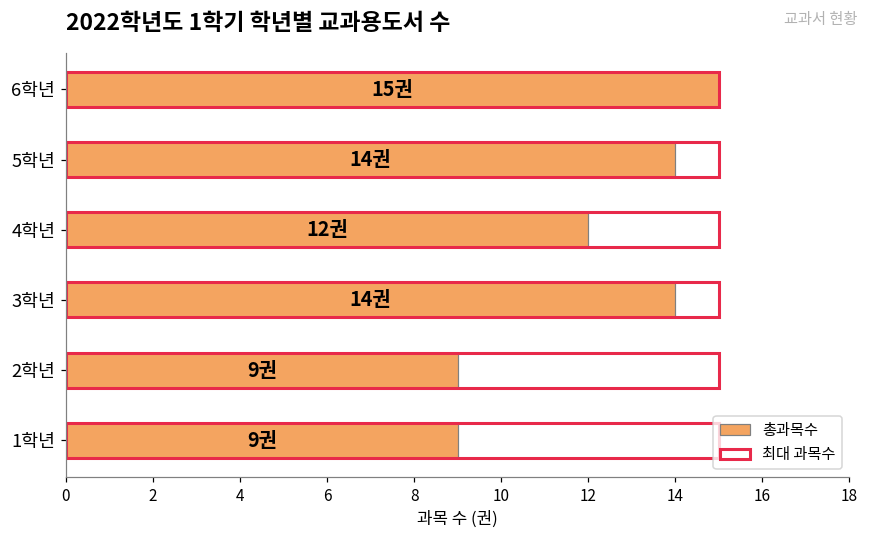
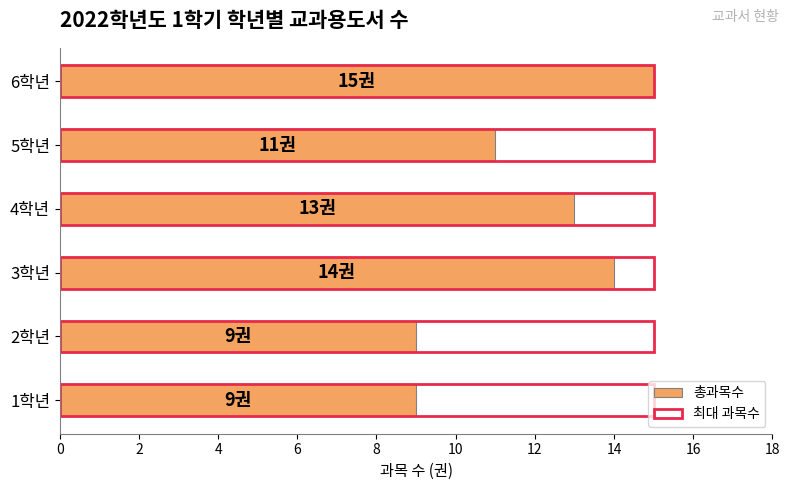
총과목수, 5학년: 14권 -> 11권
총과목수, 4학년: 12권 -> 13권
